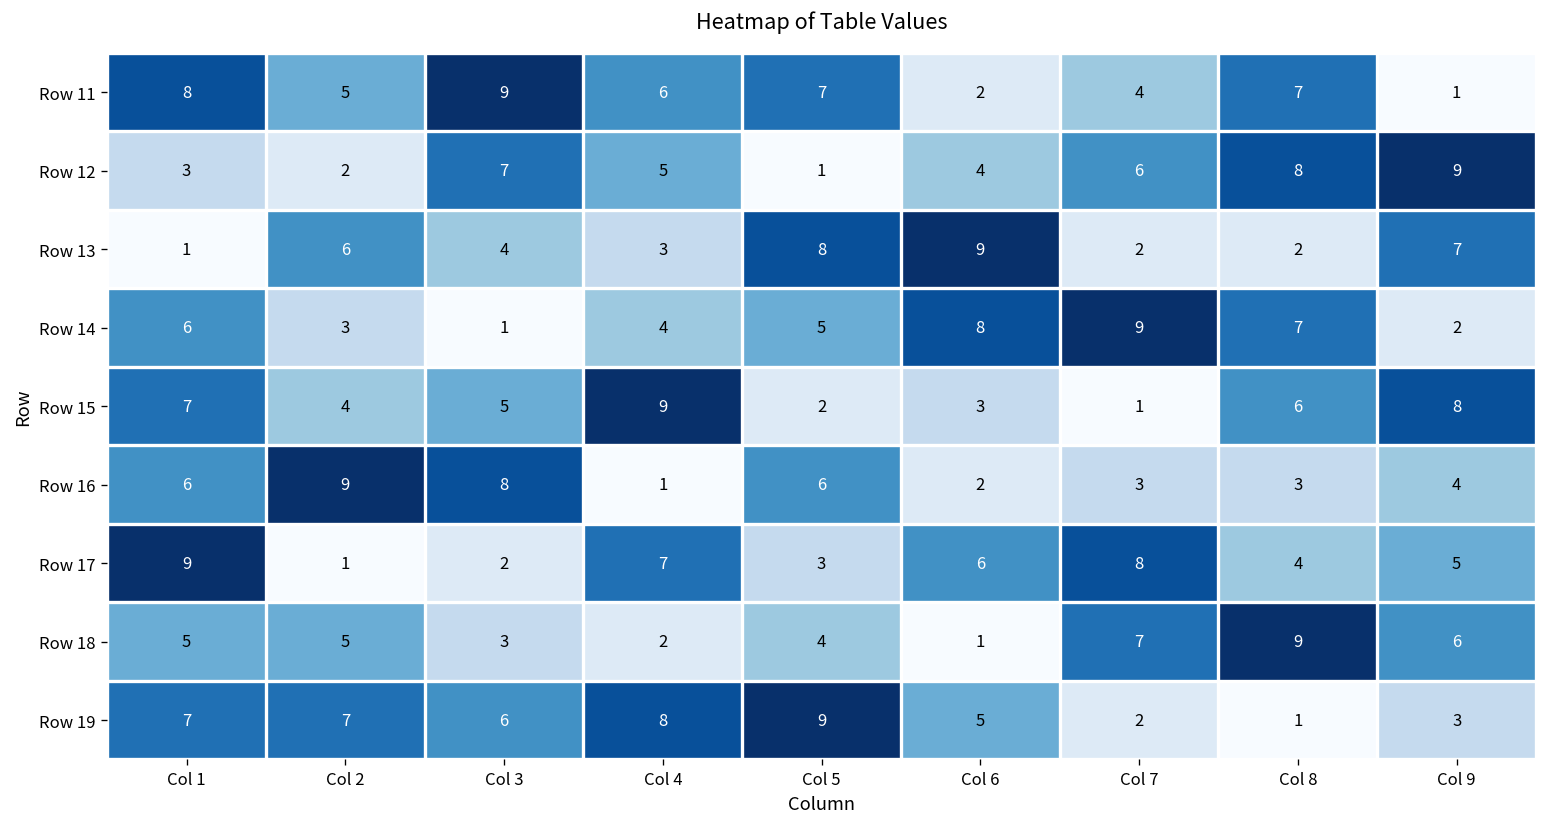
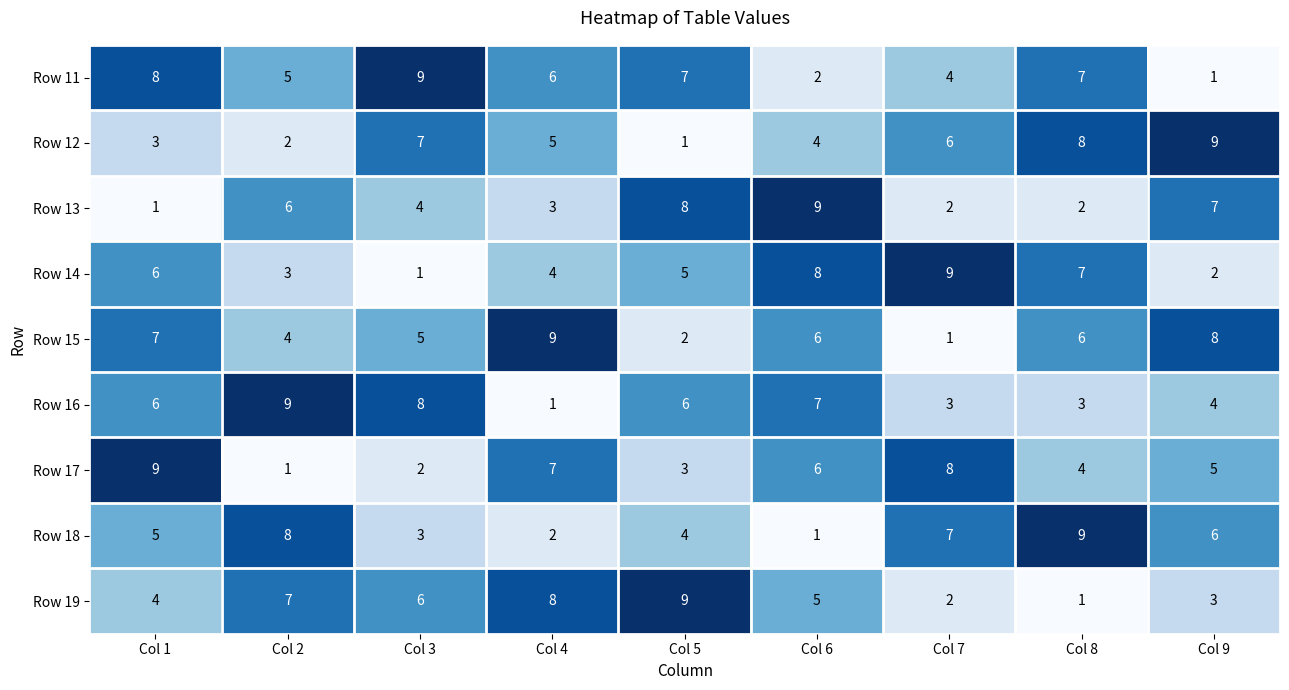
Row 15, Col 6: 3 -> 6
Row 16, Col 6: 2 -> 7
Row 18, Col 2: 5 -> 8
Row 19, Col 1: 7 -> 4
